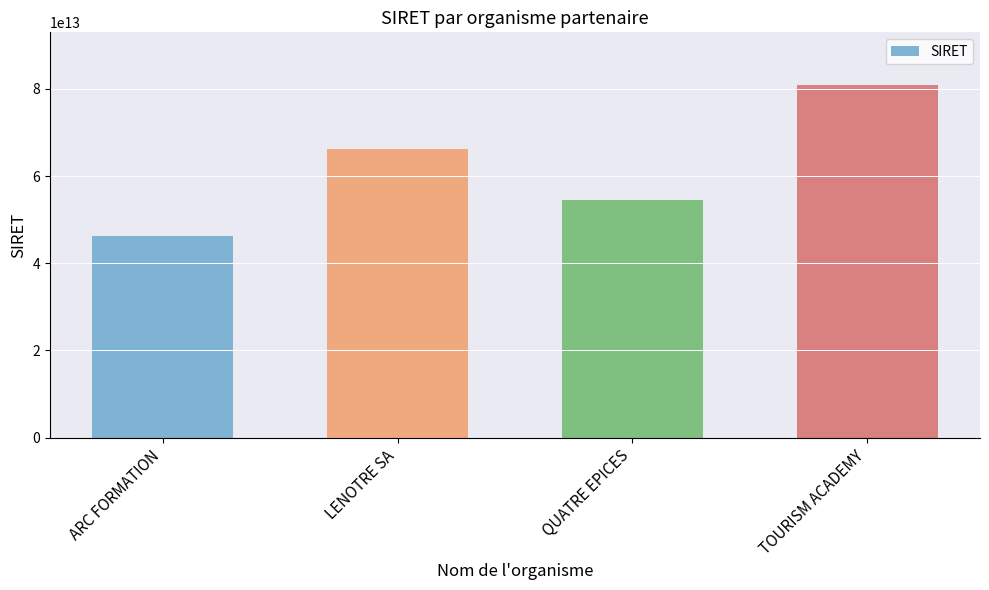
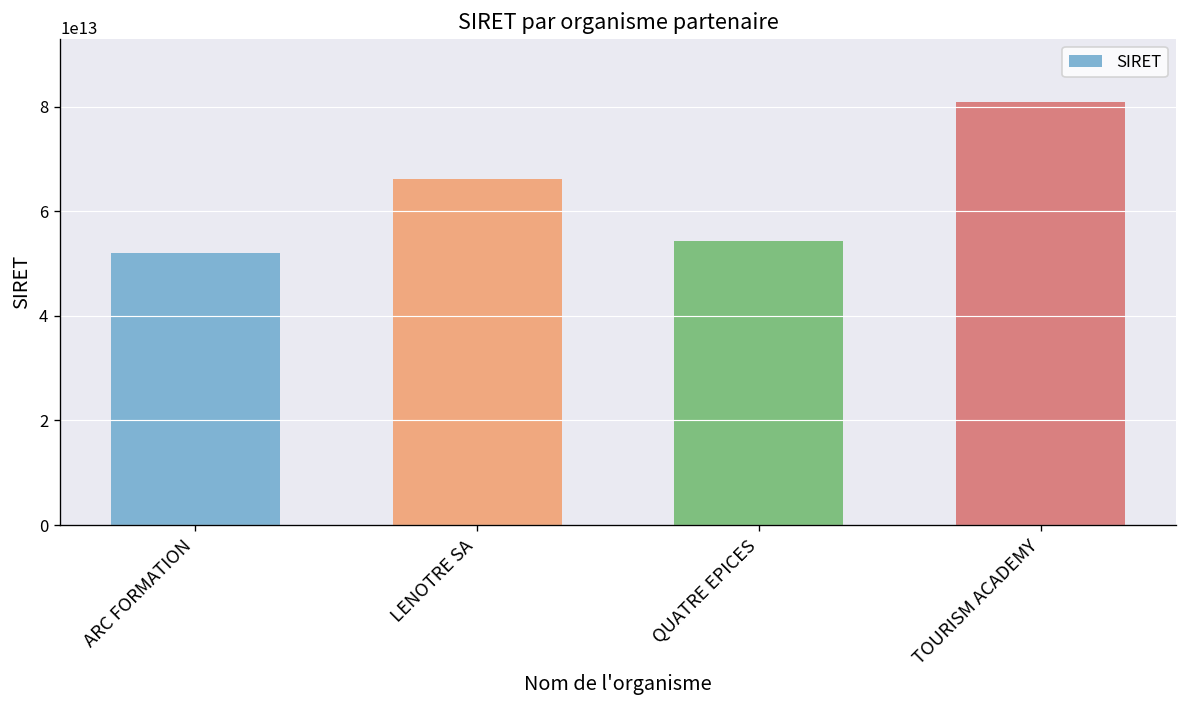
ARC FORMATION: 46000000000000 -> 52000000000000
